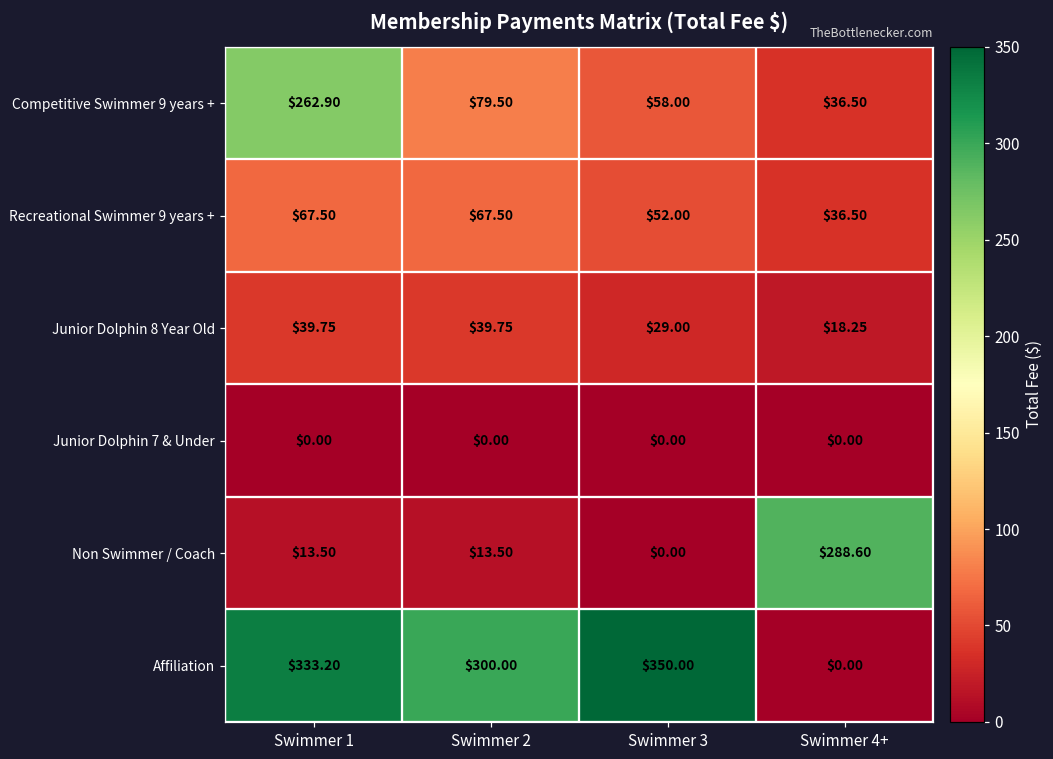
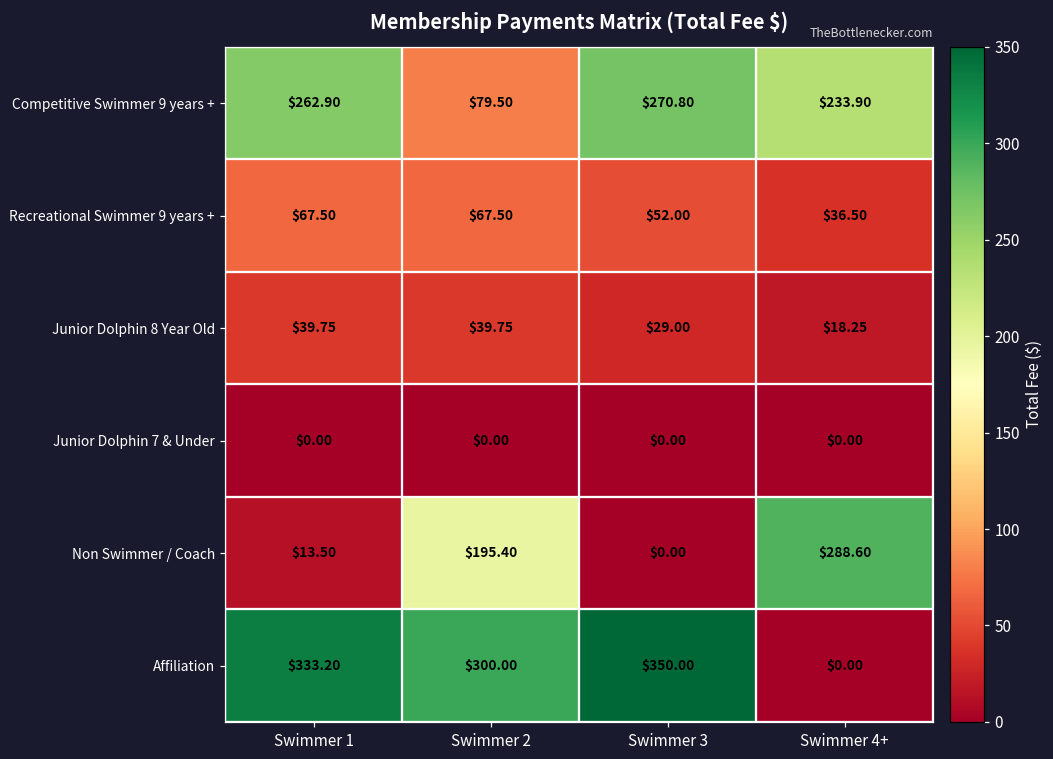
Competitive Swimmer 9 years +, Swimmer 3: $58.00 -> $270.80
Competitive Swimmer 9 years +, Swimmer 4+: $36.50 -> $233.90
Non Swimmer / Coach, Swimmer 2: $13.50 -> $195.40
